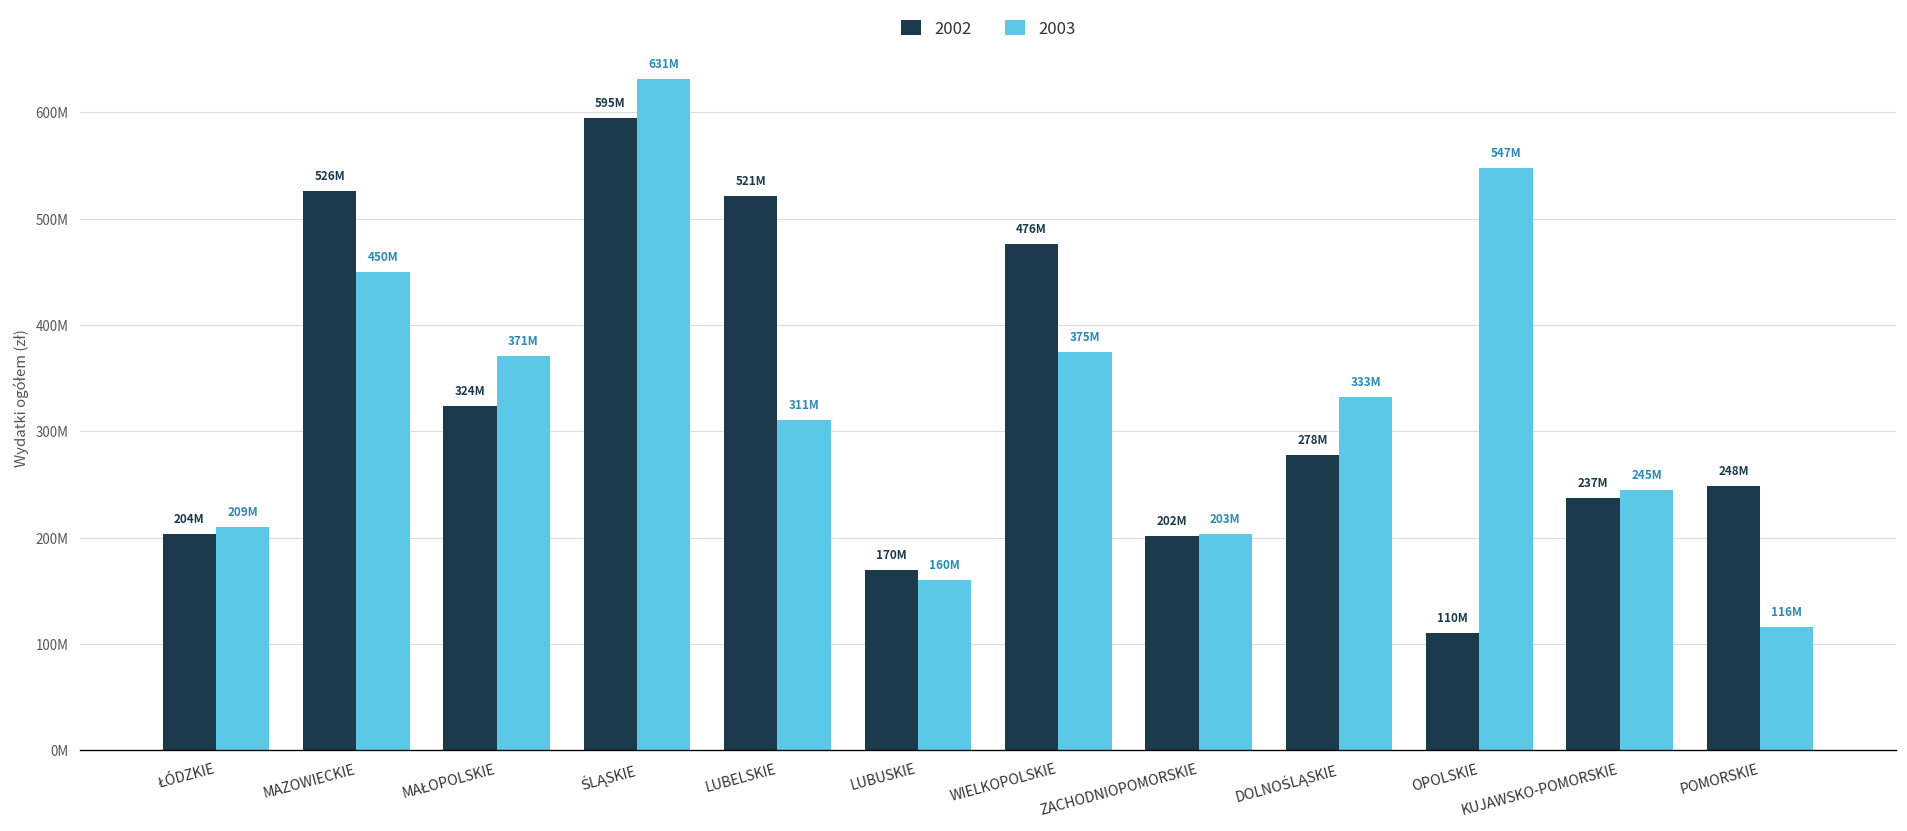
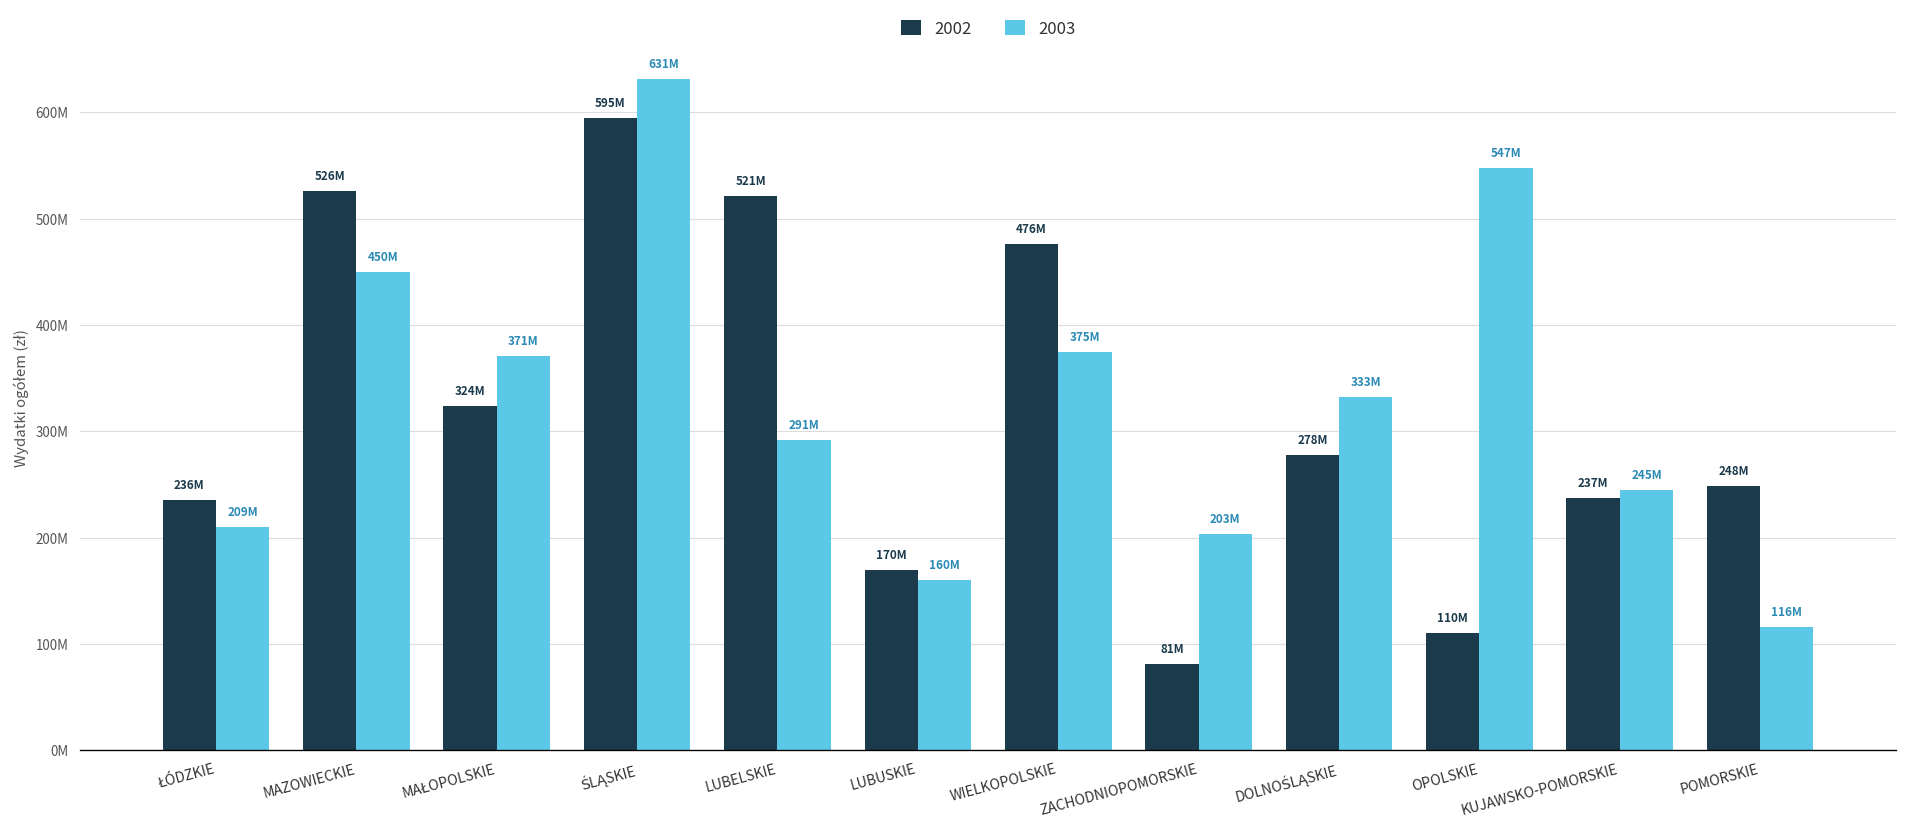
2002, ŁÓDZKIE: 204M -> 236M
2003, LUBELSKIE: 311M -> 291M
2002, ZACHODNIOPOMORSKIE: 202M -> 81M
